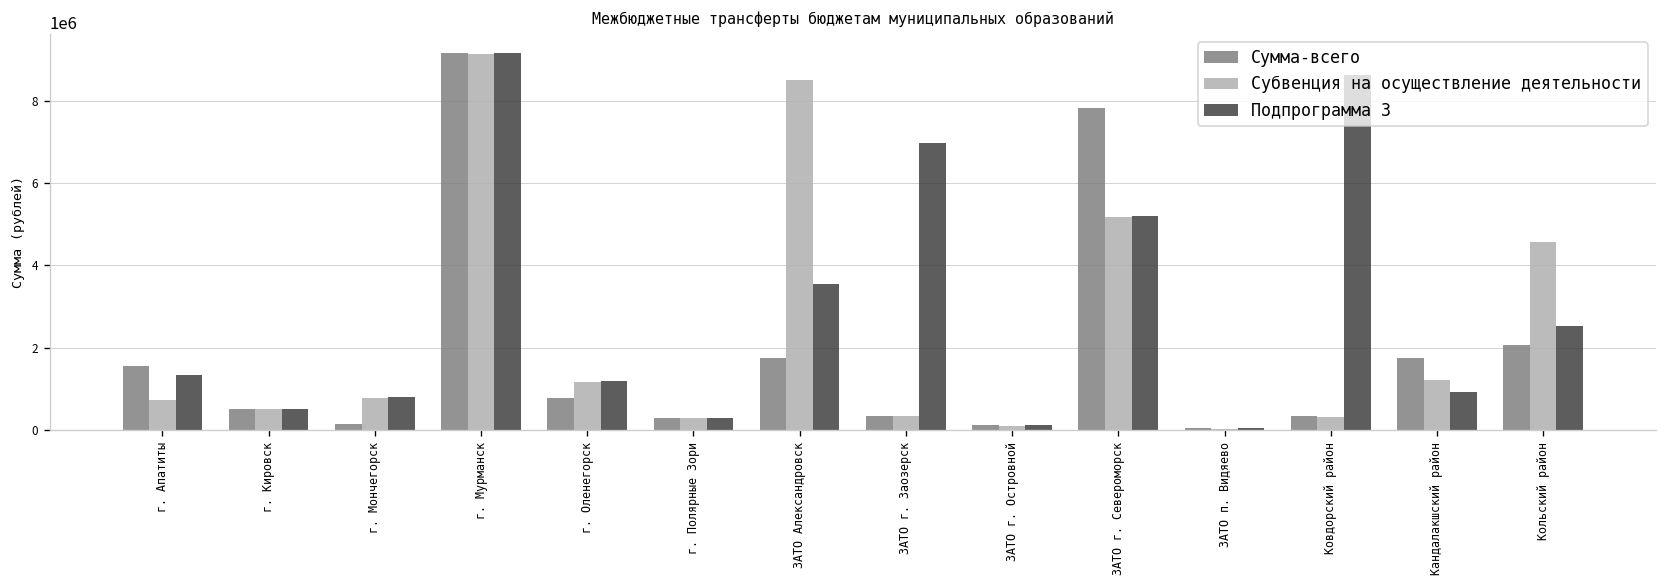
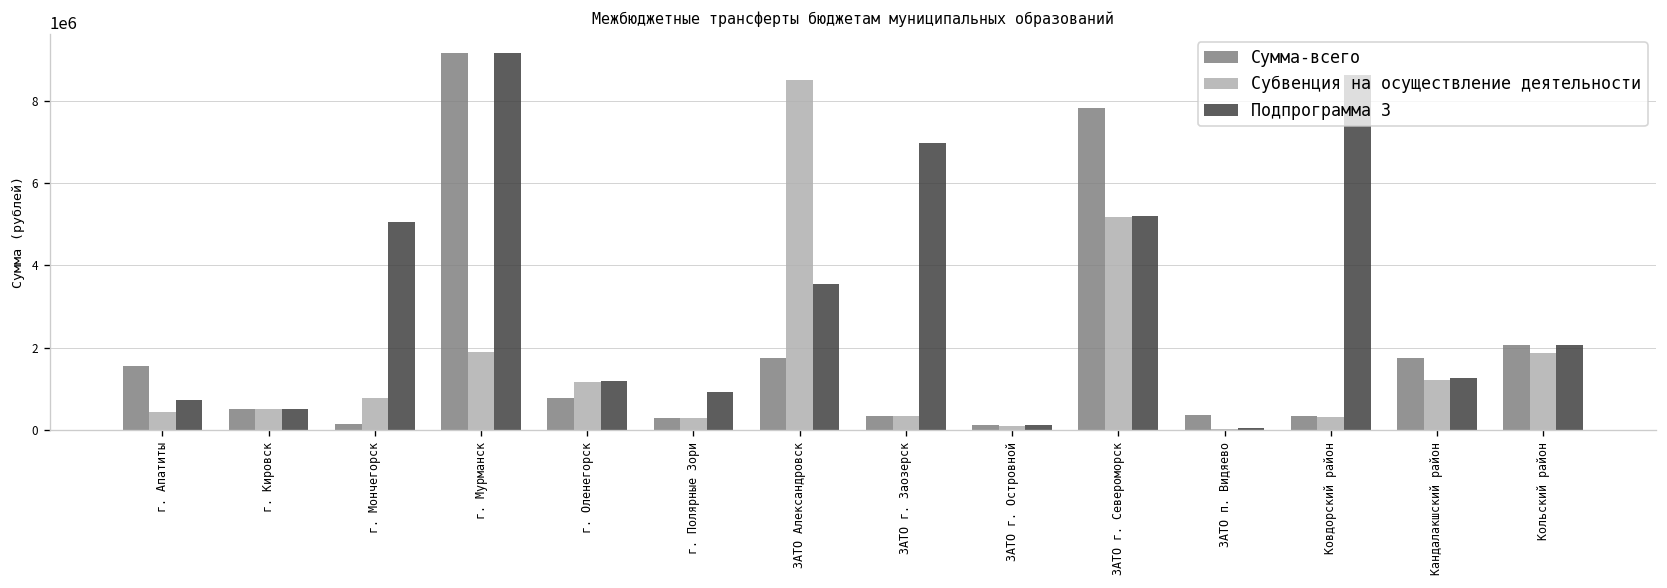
Субвенция на осуществление деятельности, г. Апатиты: 700000 -> 500000
Подпрограмма 3, г. Апатиты: 1400000 -> 700000
Подпрограмма 3, г. Мончегорск: 800000 -> 5100000
Субвенция на осуществление деятельности, г. Мурманск: 9100000 -> 1900000
Подпрограмма 3, г. Полярные Зори: 300000 -> 900000
Сумма-всего, ЗАТО п. Видяево: 100000 -> 400000
Подпрограмма 3, Кандалакшский район: 900000 -> 1300000
Субвенция на осуществление деятельности, Кольский район: 4600000 -> 1900000
Подпрограмма 3, Кольский район: 2500000 -> 2100000
